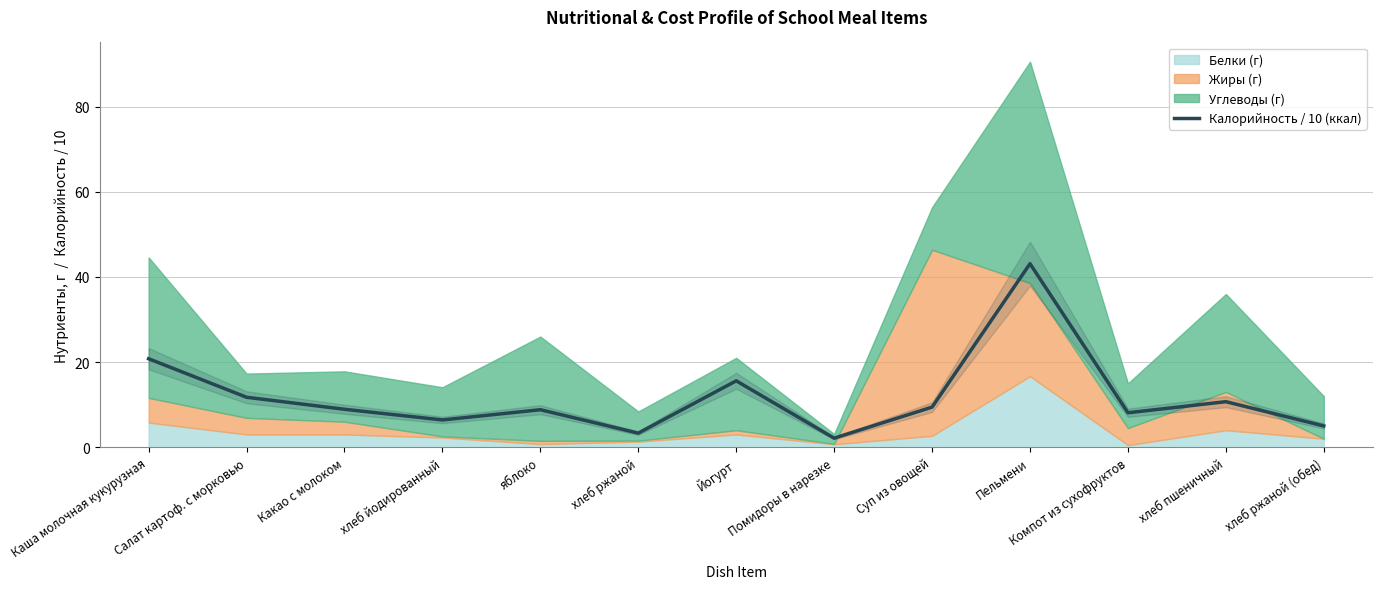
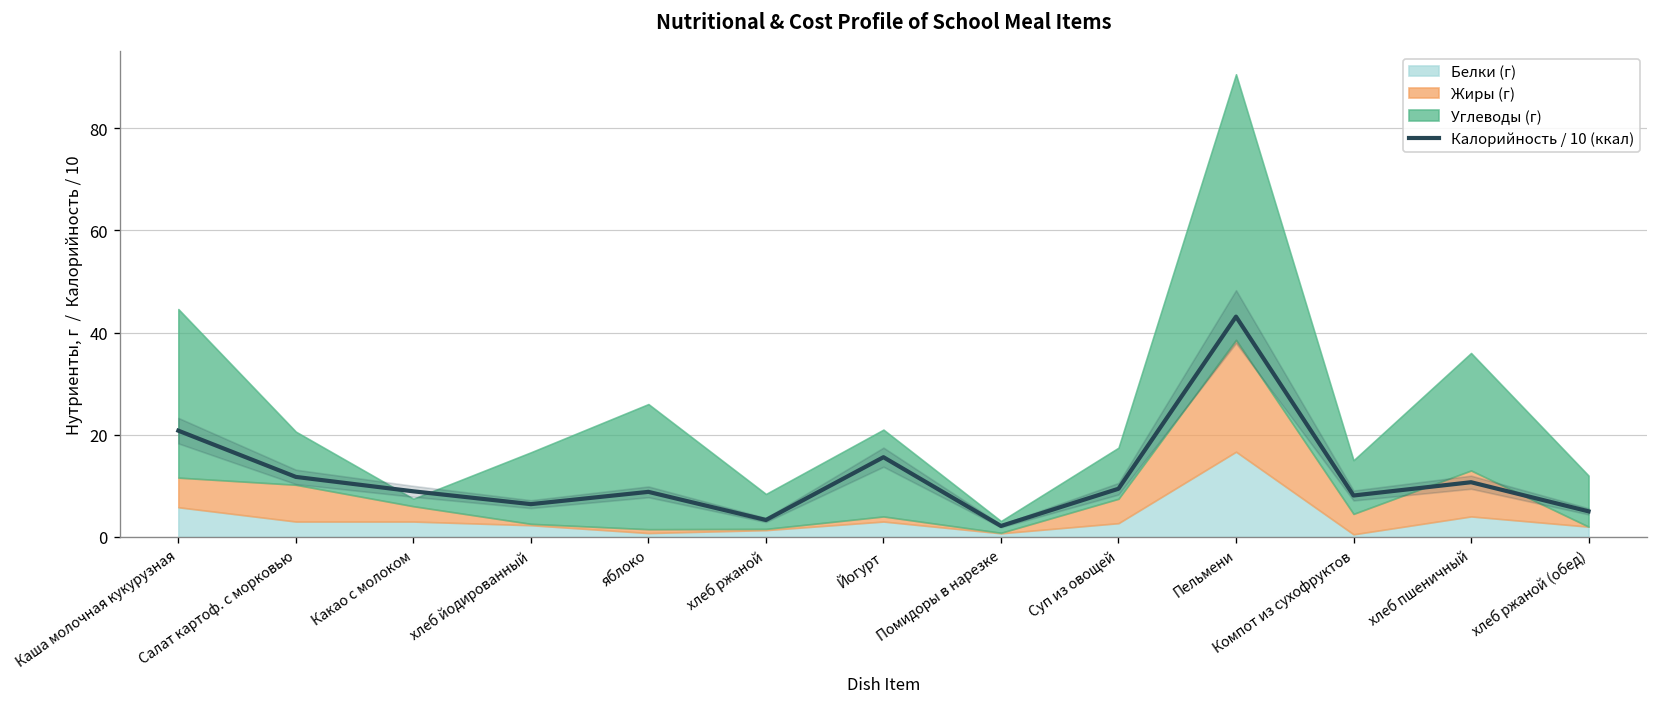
Жиры (г), Салат картоф. с морковью: 4 -> 7
Углеводы (г), Какао с молоком: 12 -> 1
Углеводы (г), хлеб йодированный: 12 -> 14
Жиры (г), Суп из овощей: 44 -> 5
